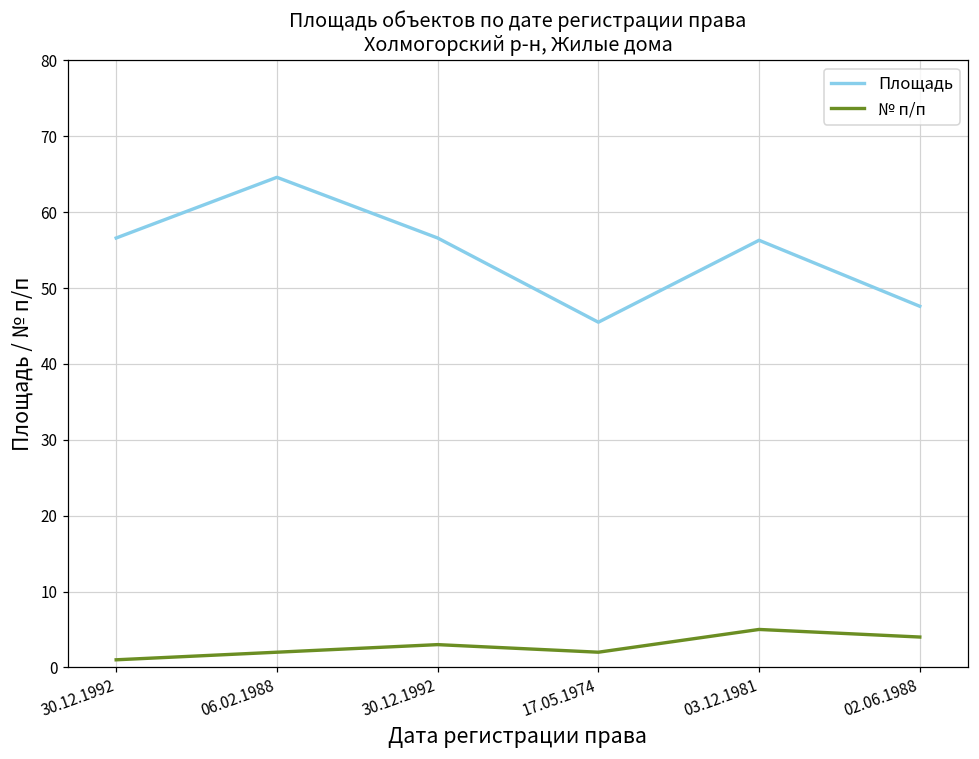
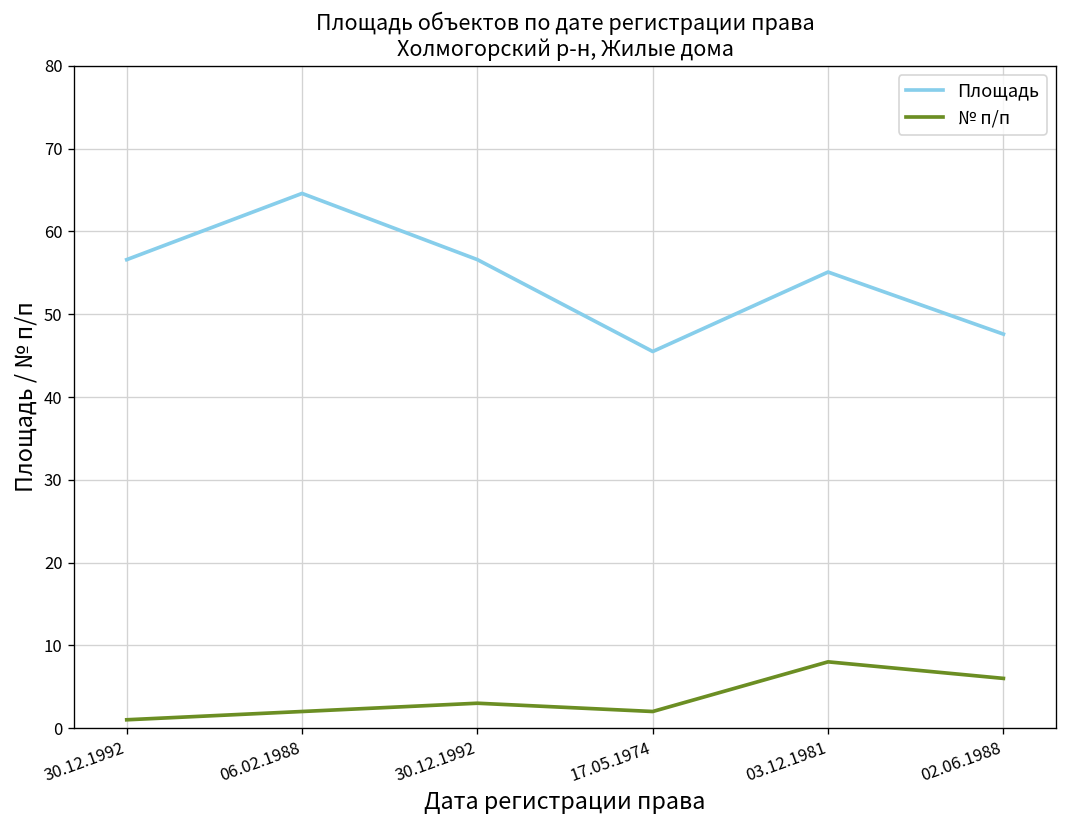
Площадь, 03.12.1981: 56 -> 55
№ п/п, 03.12.1981: 5 -> 8
№ п/п, 02.06.1988: 4 -> 6
